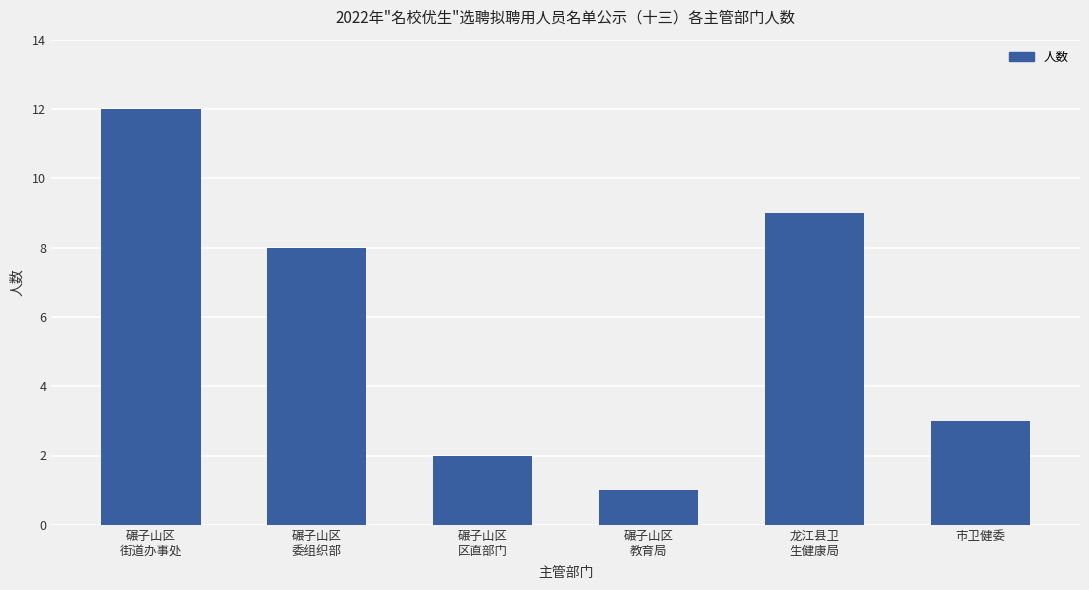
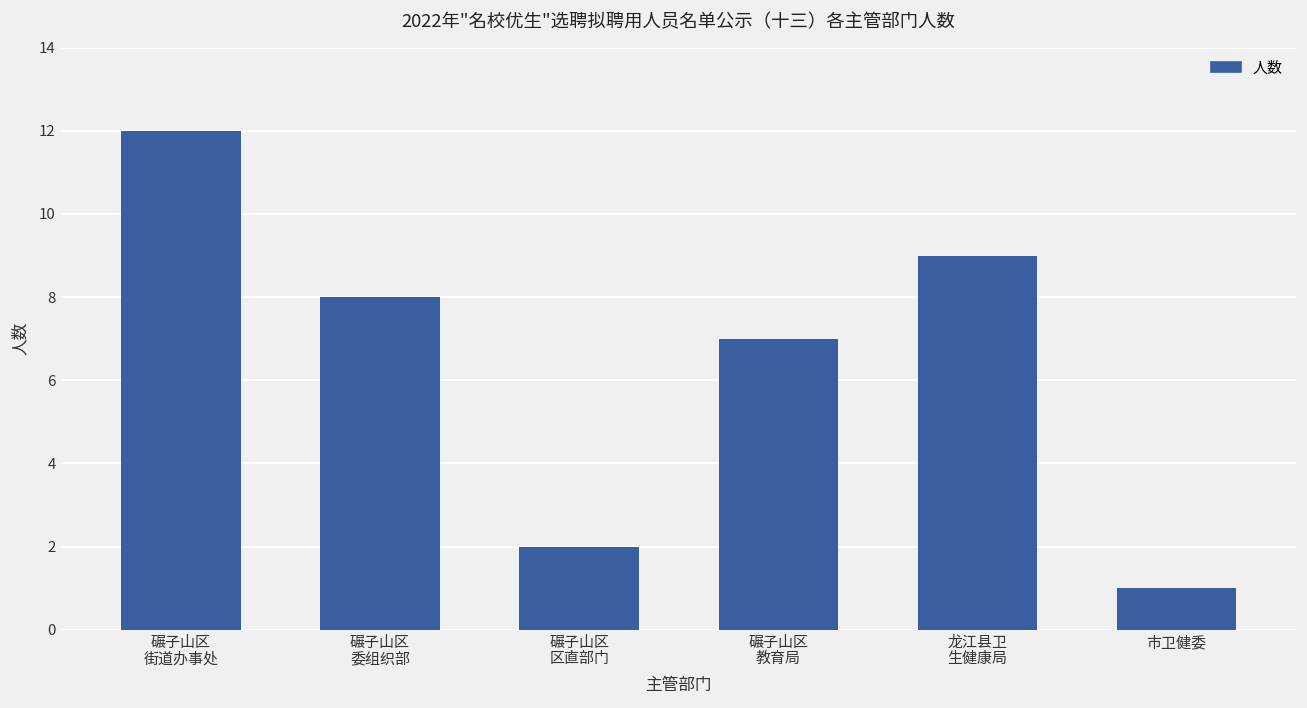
碾子山区 教育局: 1 -> 7
市卫健委: 3 -> 1
